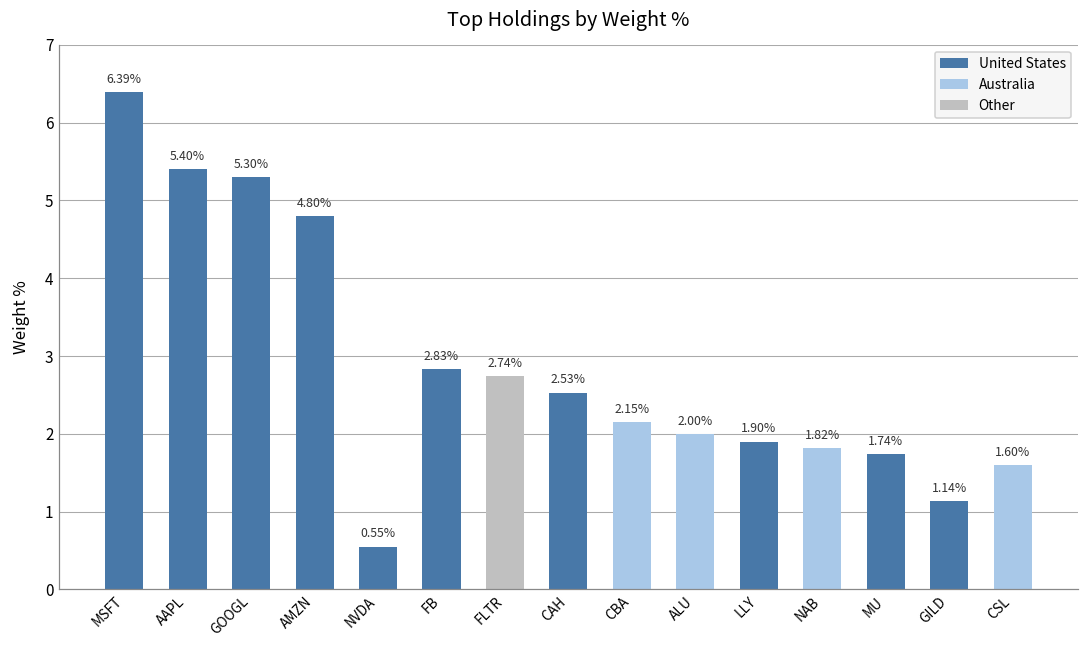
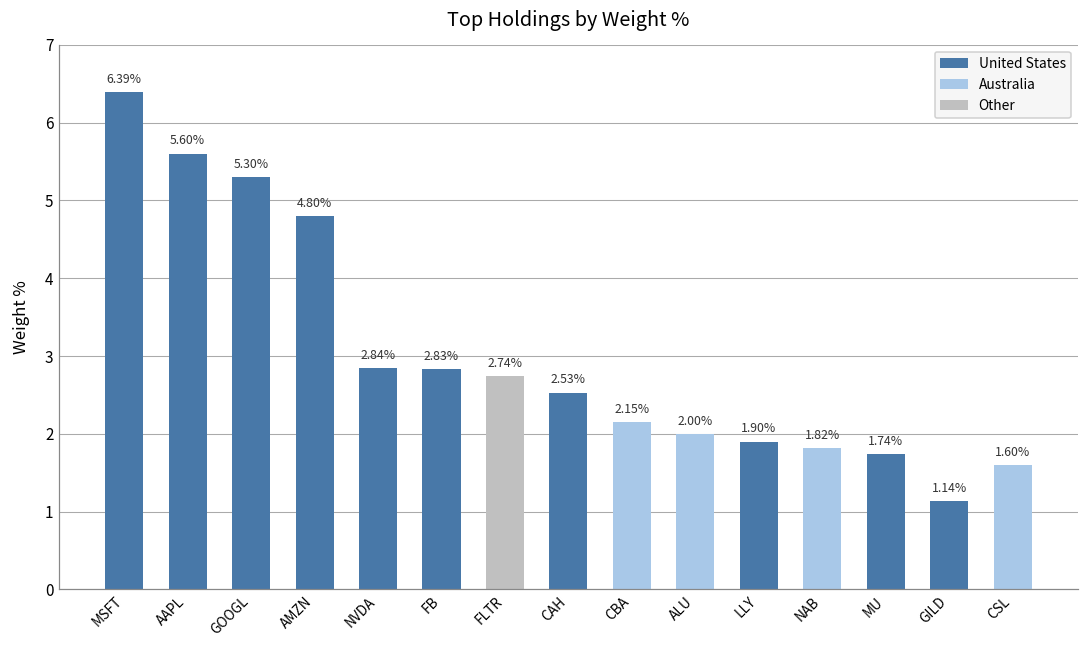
United States, AAPL: 5.40% -> 5.60%
United States, NVDA: 0.55% -> 2.84%
